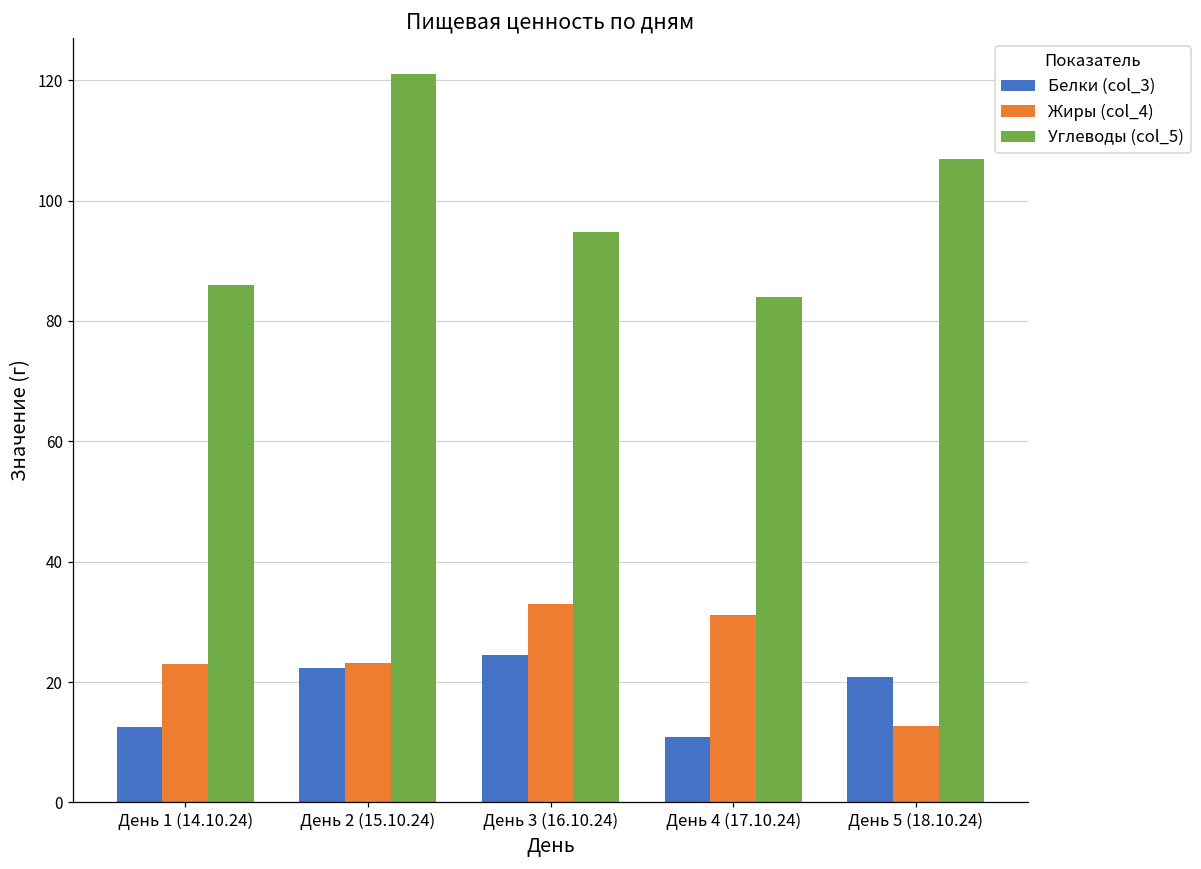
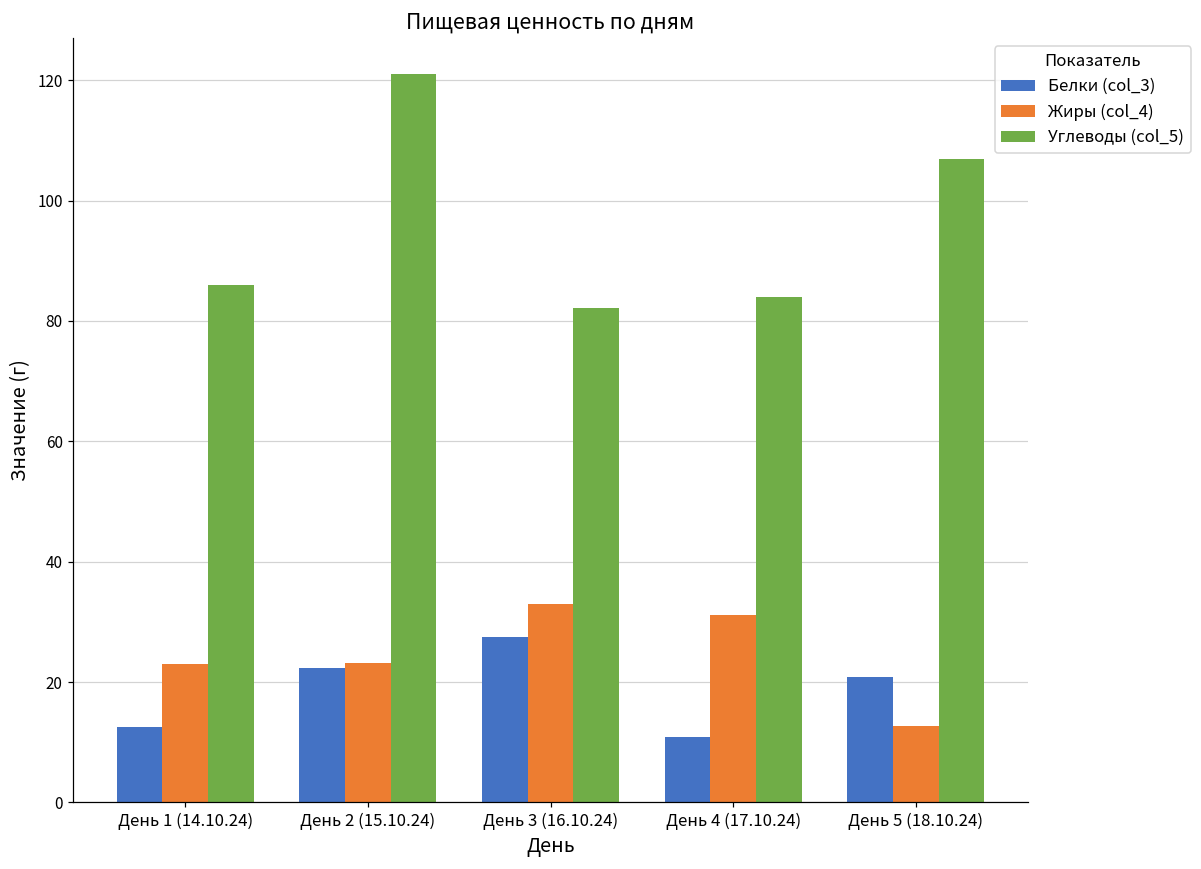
Белки (col_3), День 3 (16.10.24): 25 -> 27
Углеводы (col_5), День 3 (16.10.24): 95 -> 82
